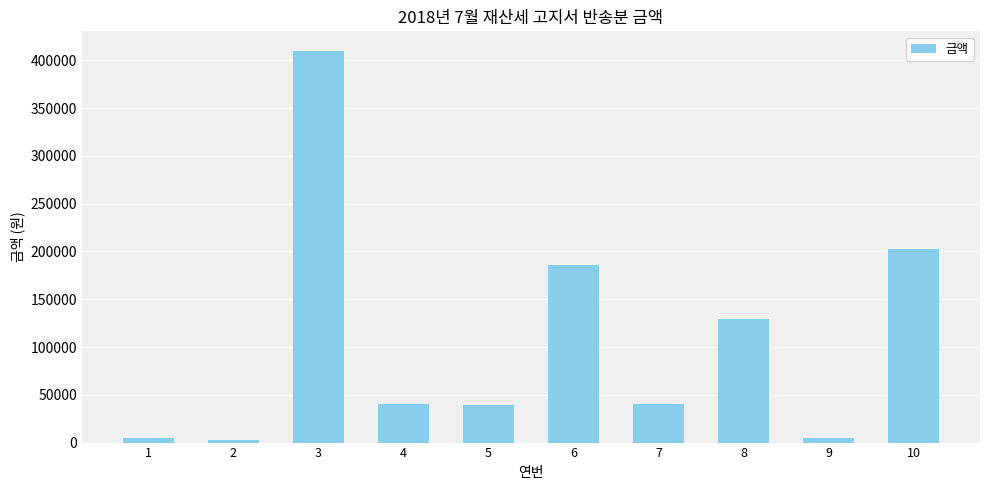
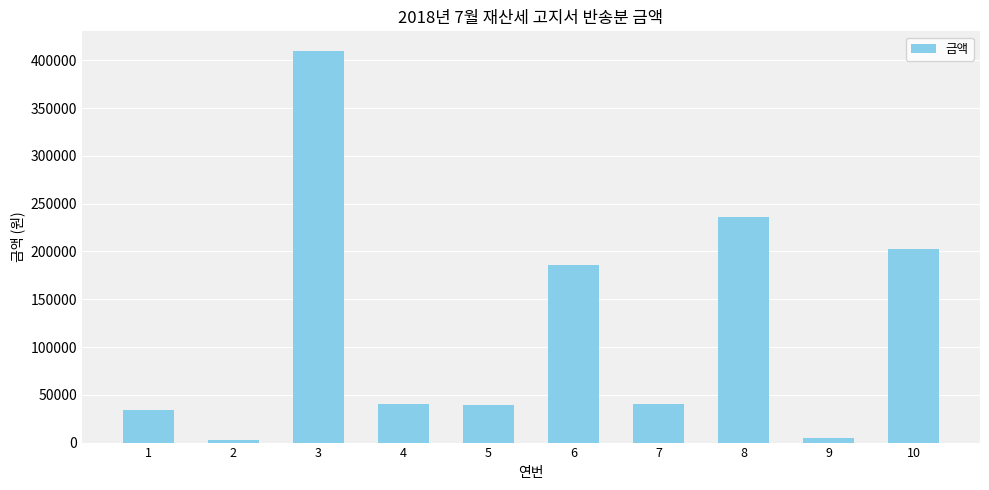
1: 0 -> 30000
8: 130000 -> 240000
